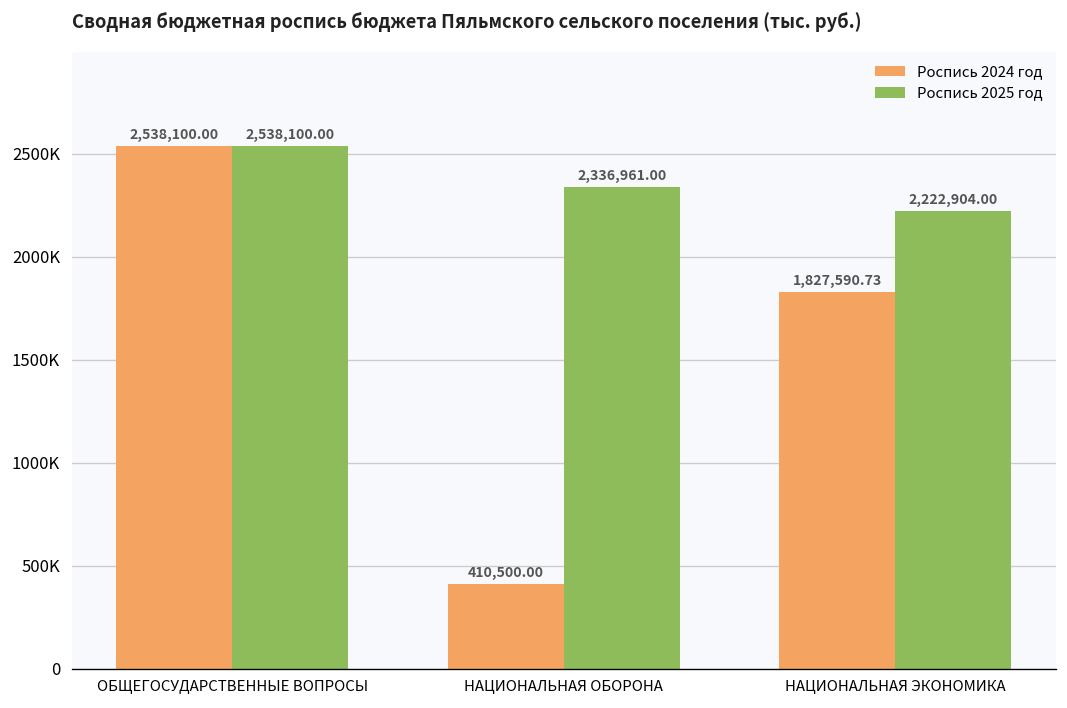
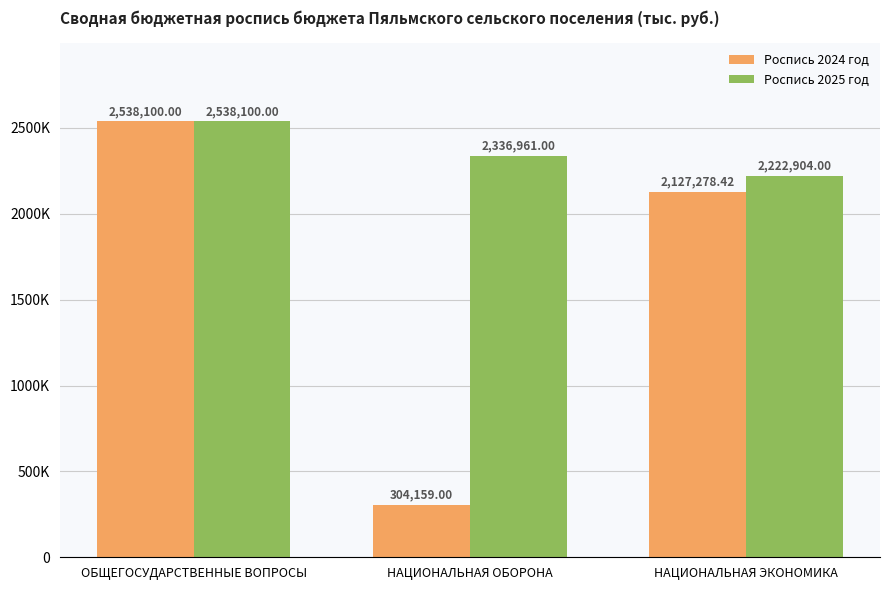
Роспись 2024 год, НАЦИОНАЛЬНАЯ ОБОРОНА: 410,500.00 -> 304,159.00
Роспись 2024 год, НАЦИОНАЛЬНАЯ ЭКОНОМИКА: 1,827,590.73 -> 2,127,278.42
